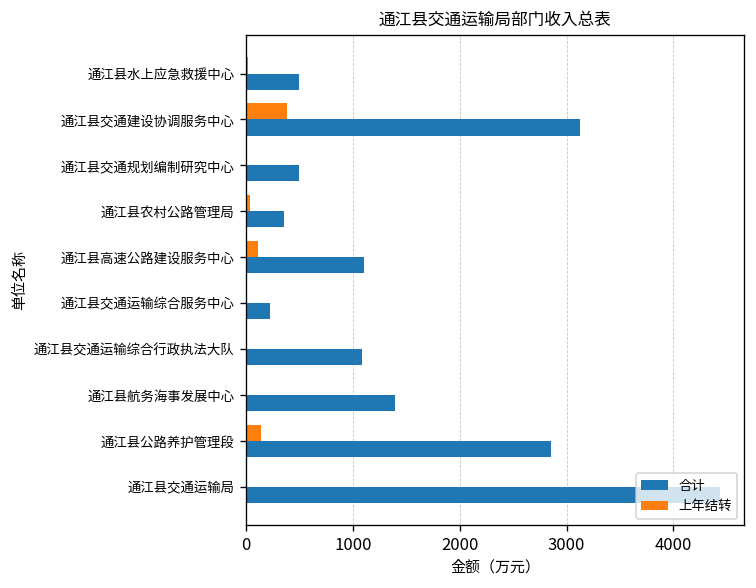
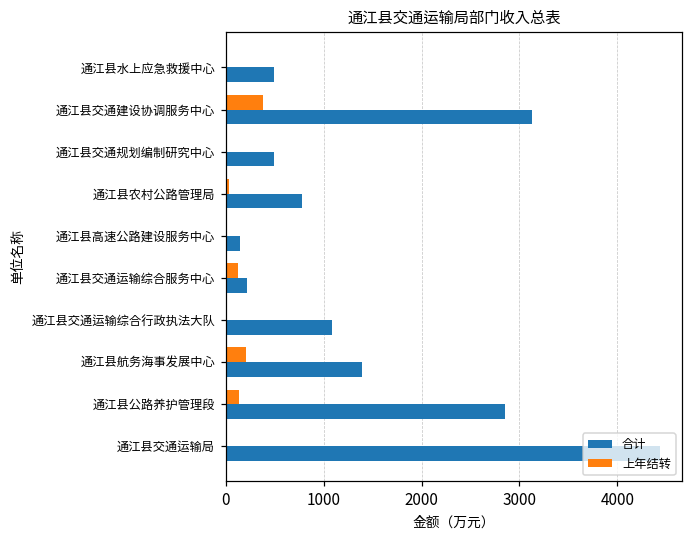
合计, 通江县农村公路管理局: 400 -> 800
上年结转, 通江县高速公路建设服务中心: 100 -> 0
合计, 通江县高速公路建设服务中心: 1100 -> 100
上年结转, 通江县交通运输综合服务中心: 0 -> 100
上年结转, 通江县航务海事发展中心: 0 -> 200
